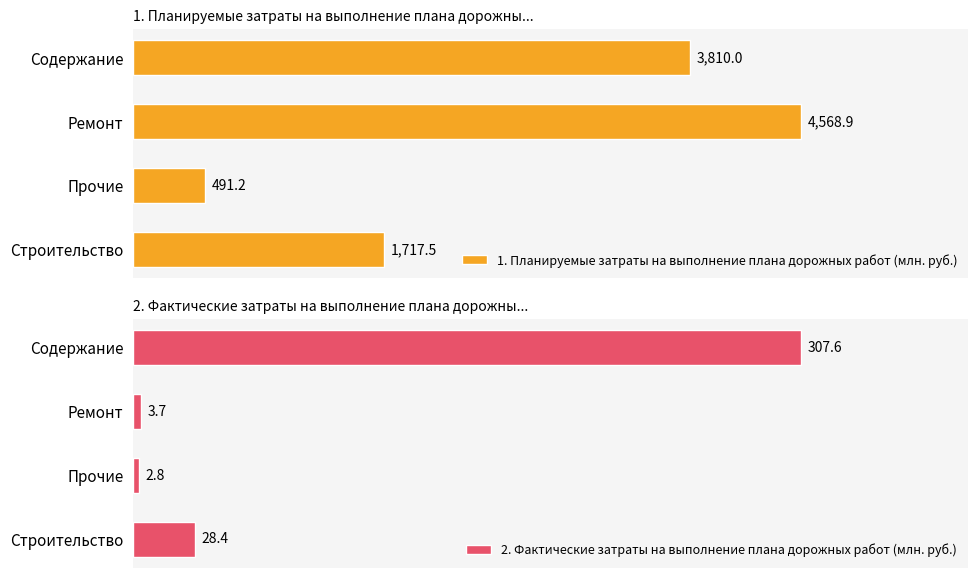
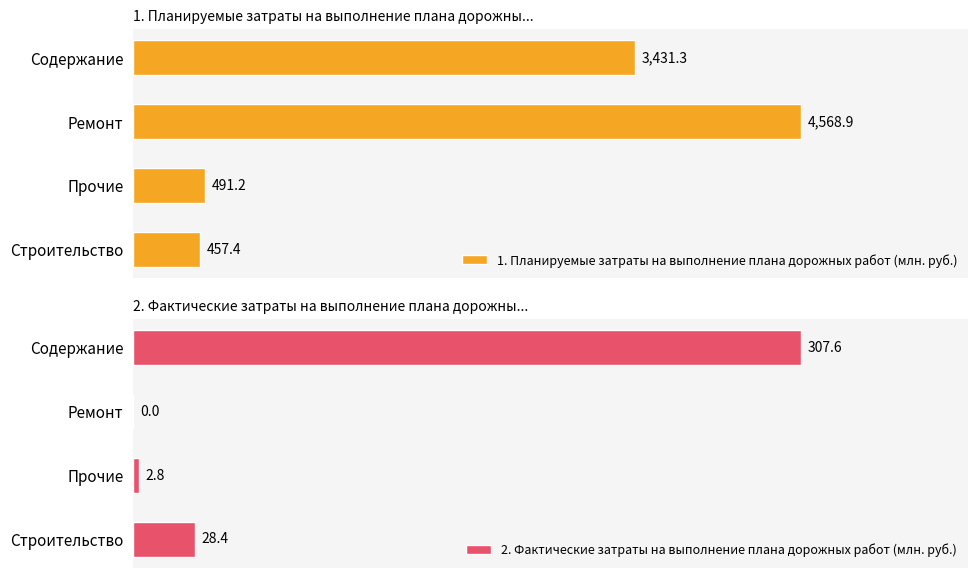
1. Планируемые затраты на выполнение плана дорожны..., Содержание: 3,810.0 -> 3,431.3
1. Планируемые затраты на выполнение плана дорожны..., Строительство: 1,717.5 -> 457.4
2. Фактические затраты на выполнение плана дорожны..., Ремонт: 3.7 -> 0.0
